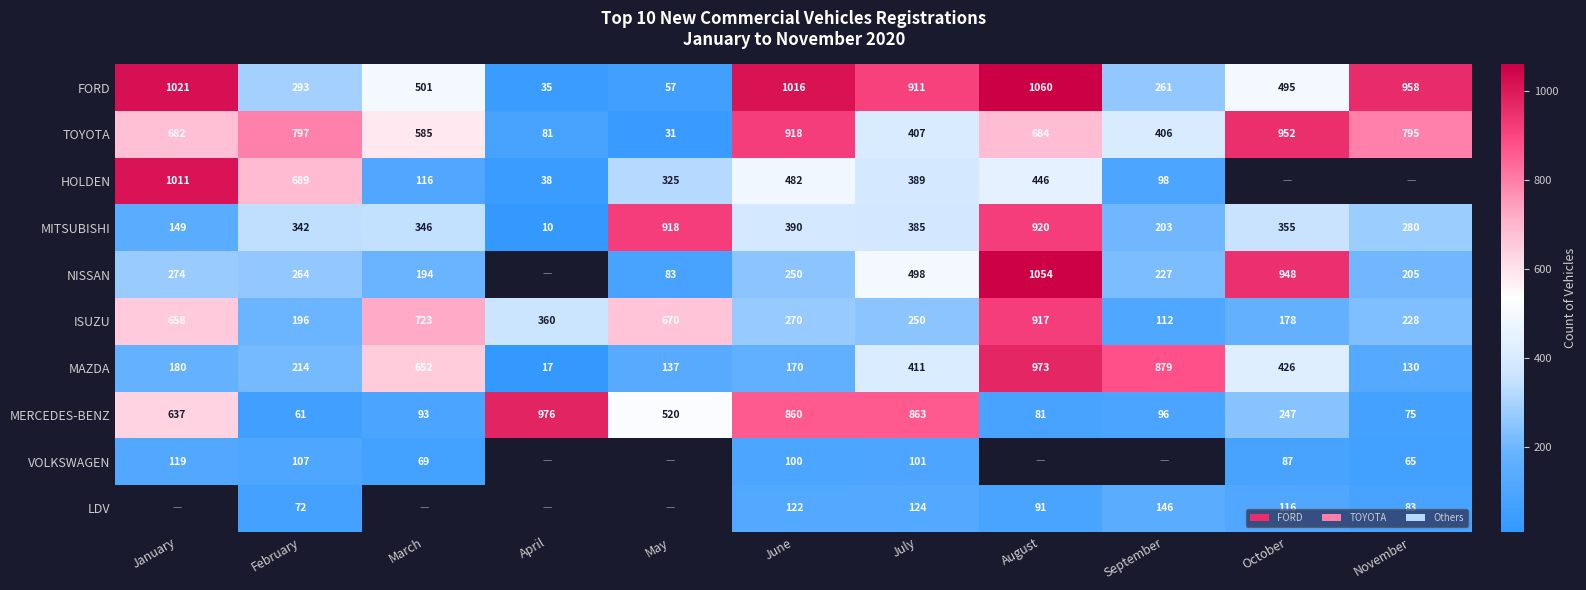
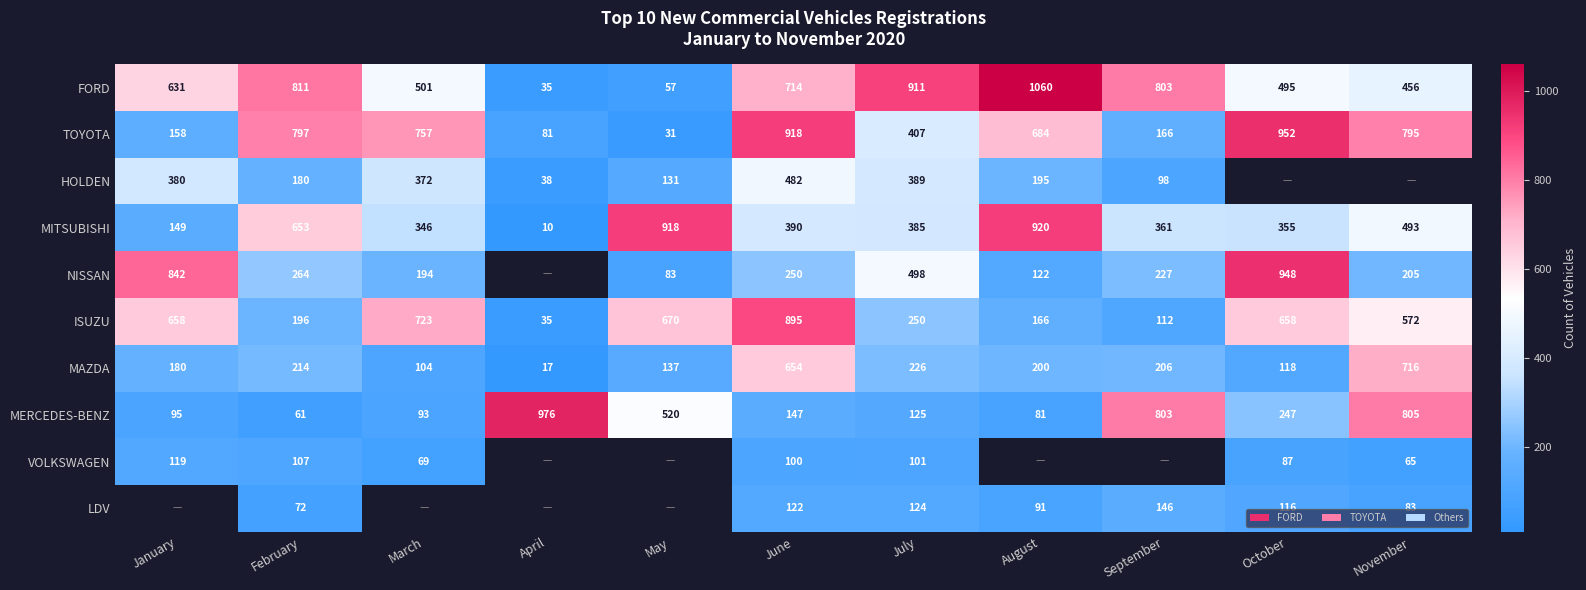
FORD, January: 1021 -> 631
FORD, February: 293 -> 811
FORD, June: 1016 -> 714
FORD, September: 261 -> 803
FORD, November: 958 -> 456
TOYOTA, January: 682 -> 158
TOYOTA, March: 585 -> 757
TOYOTA, September: 406 -> 166
HOLDEN, January: 1011 -> 380
HOLDEN, February: 689 -> 180
HOLDEN, March: 116 -> 372
HOLDEN, May: 325 -> 131
HOLDEN, August: 446 -> 195
MITSUBISHI, February: 342 -> 653
MITSUBISHI, September: 203 -> 361
MITSUBISHI, November: 280 -> 493
NISSAN, January: 274 -> 842
NISSAN, August: 1054 -> 122
ISUZU, April: 360 -> 35
ISUZU, June: 270 -> 895
ISUZU, August: 917 -> 166
ISUZU, October: 178 -> 658
ISUZU, November: 228 -> 572
MAZDA, March: 652 -> 104
MAZDA, June: 170 -> 654
MAZDA, July: 411 -> 226
MAZDA, August: 973 -> 200
MAZDA, September: 879 -> 206
MAZDA, October: 426 -> 118
MAZDA, November: 130 -> 716
MERCEDES-BENZ, January: 637 -> 95
MERCEDES-BENZ, June: 860 -> 147
MERCEDES-BENZ, July: 863 -> 125
MERCEDES-BENZ, September: 96 -> 803
MERCEDES-BENZ, November: 75 -> 805
